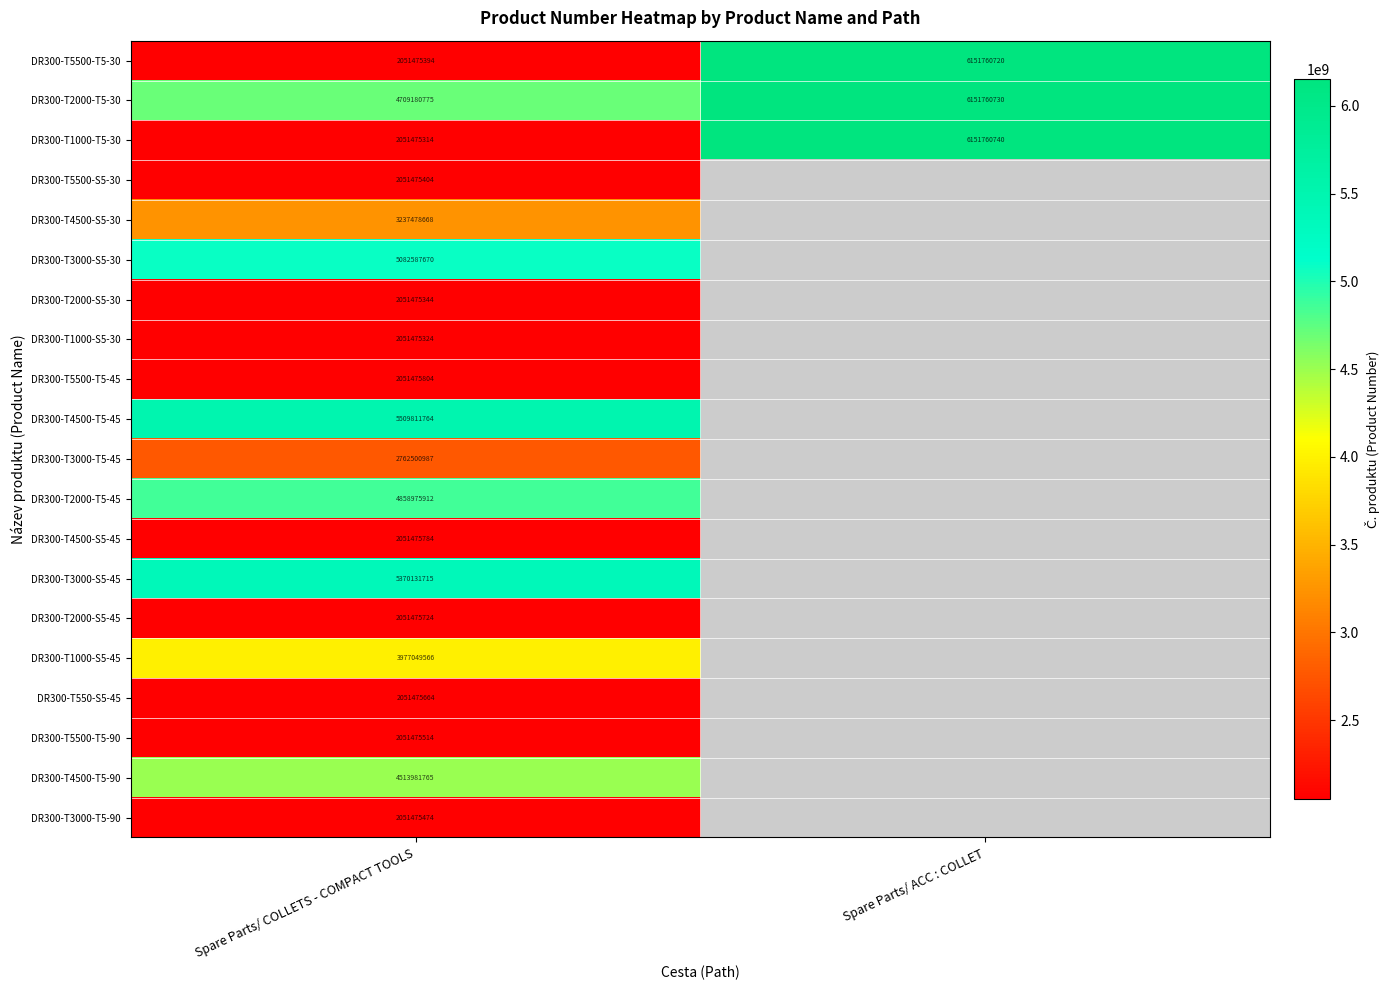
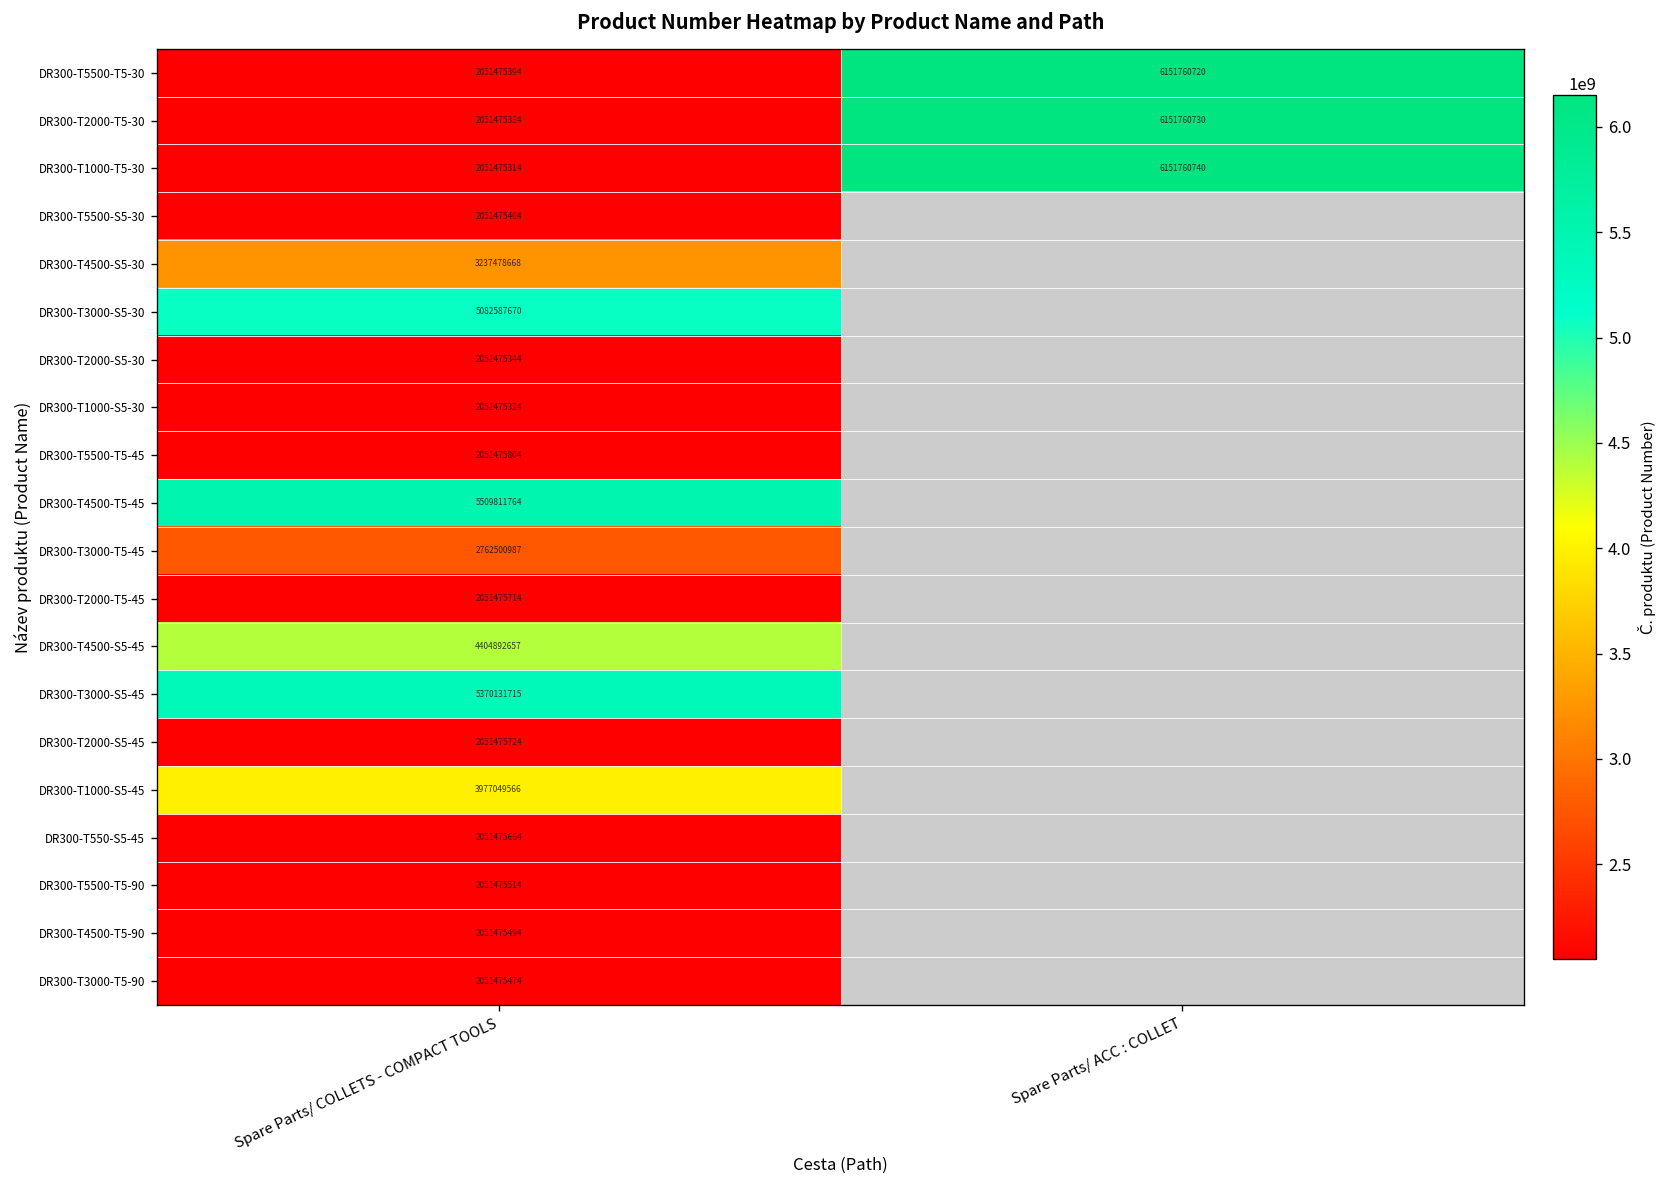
DR300-T2000-T5-30, Spare Parts/ COLLETS - COMPACT TOOLS: 4709180775 -> 2051475334
DR300-T2000-T5-45, Spare Parts/ COLLETS - COMPACT TOOLS: 4858975912 -> 2051475714
DR300-T4500-S5-45, Spare Parts/ COLLETS - COMPACT TOOLS: 2051475784 -> 4404892657
DR300-T4500-T5-90, Spare Parts/ COLLETS - COMPACT TOOLS: 4513981765 -> 2051475494
